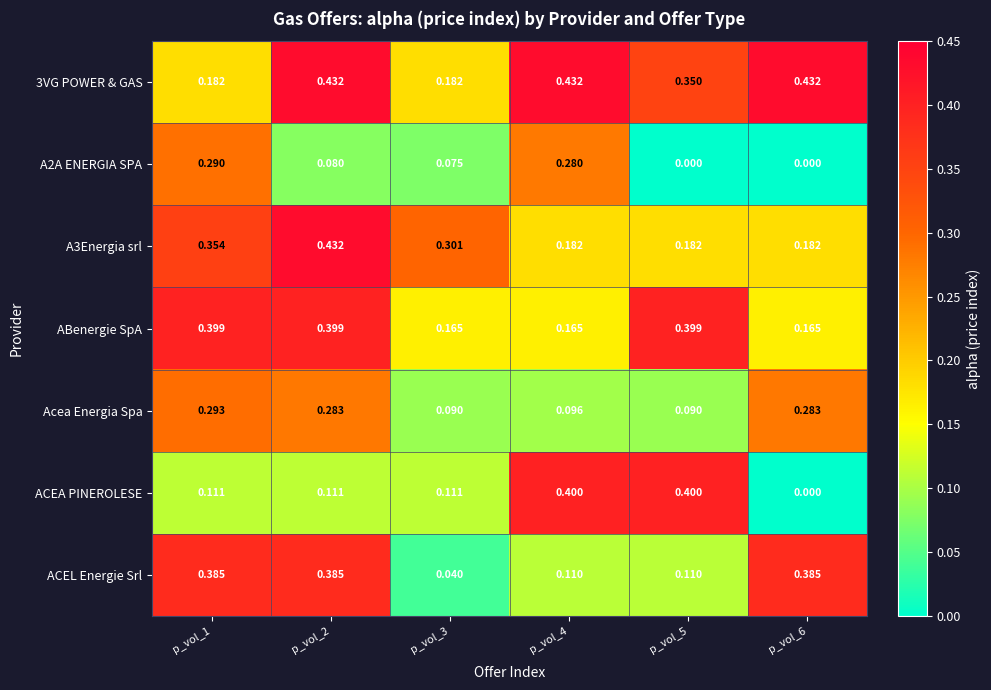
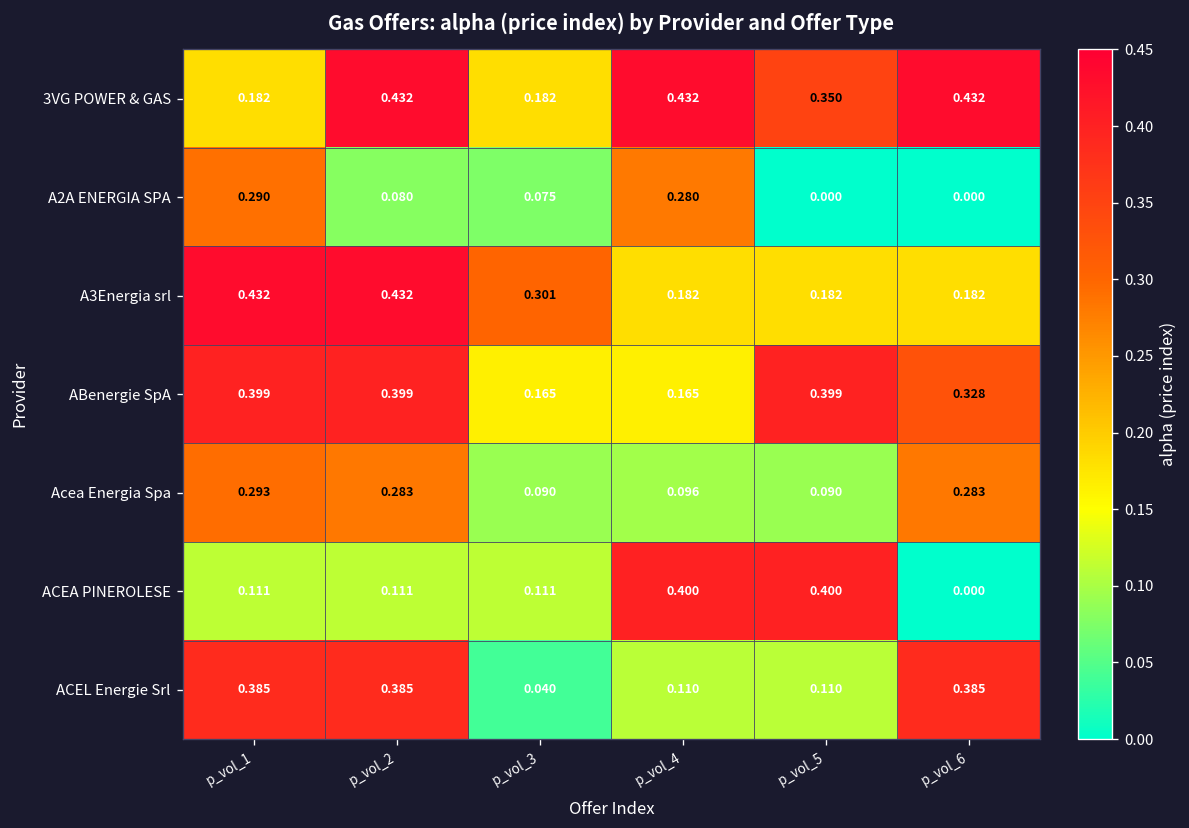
A3Energia srl, p_vol_1: 0.354 -> 0.432
ABenergie SpA, p_vol_6: 0.165 -> 0.328
